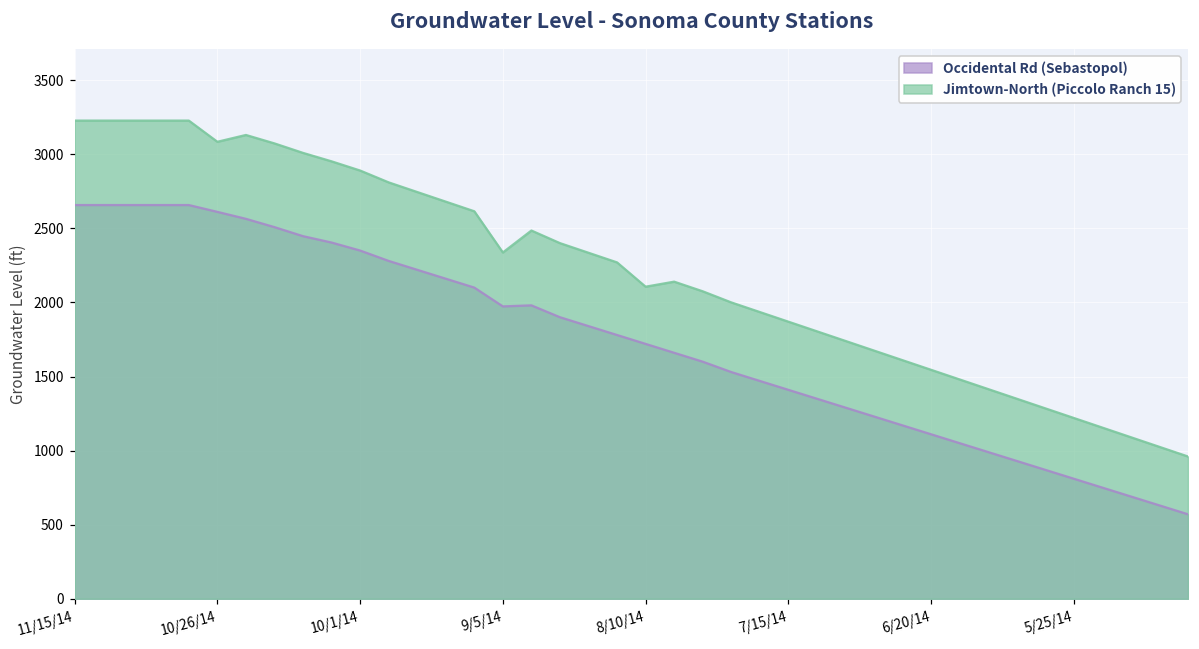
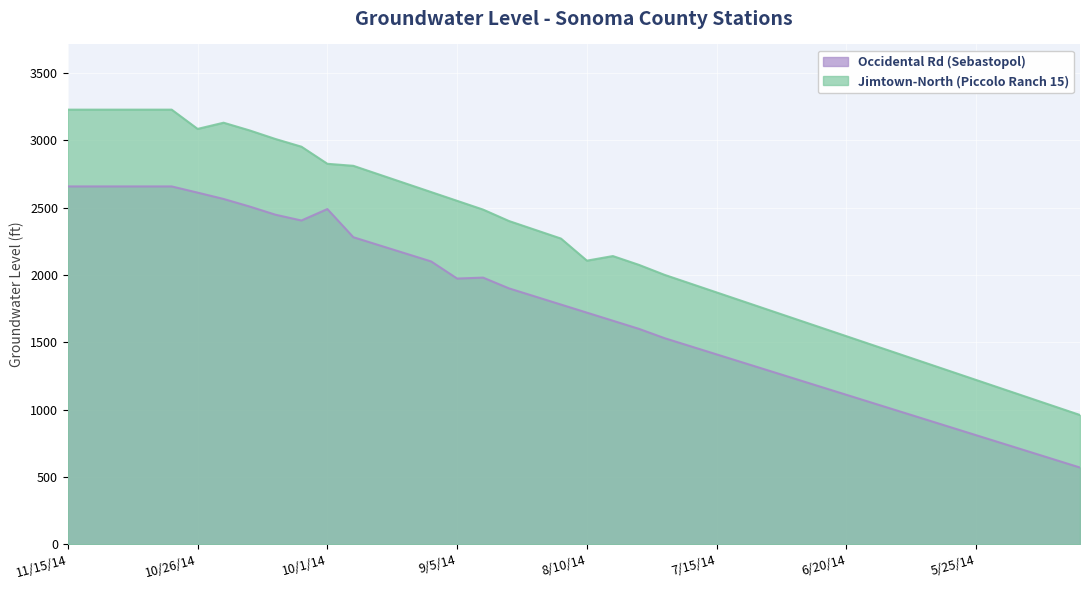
Occidental Rd (Sebastopol), 10/1/14: 2350 -> 2490
Jimtown-North (Piccolo Ranch 15), 10/1/14: 2890 -> 2830
Jimtown-North (Piccolo Ranch 15), 9/5/14: 2340 -> 2550
